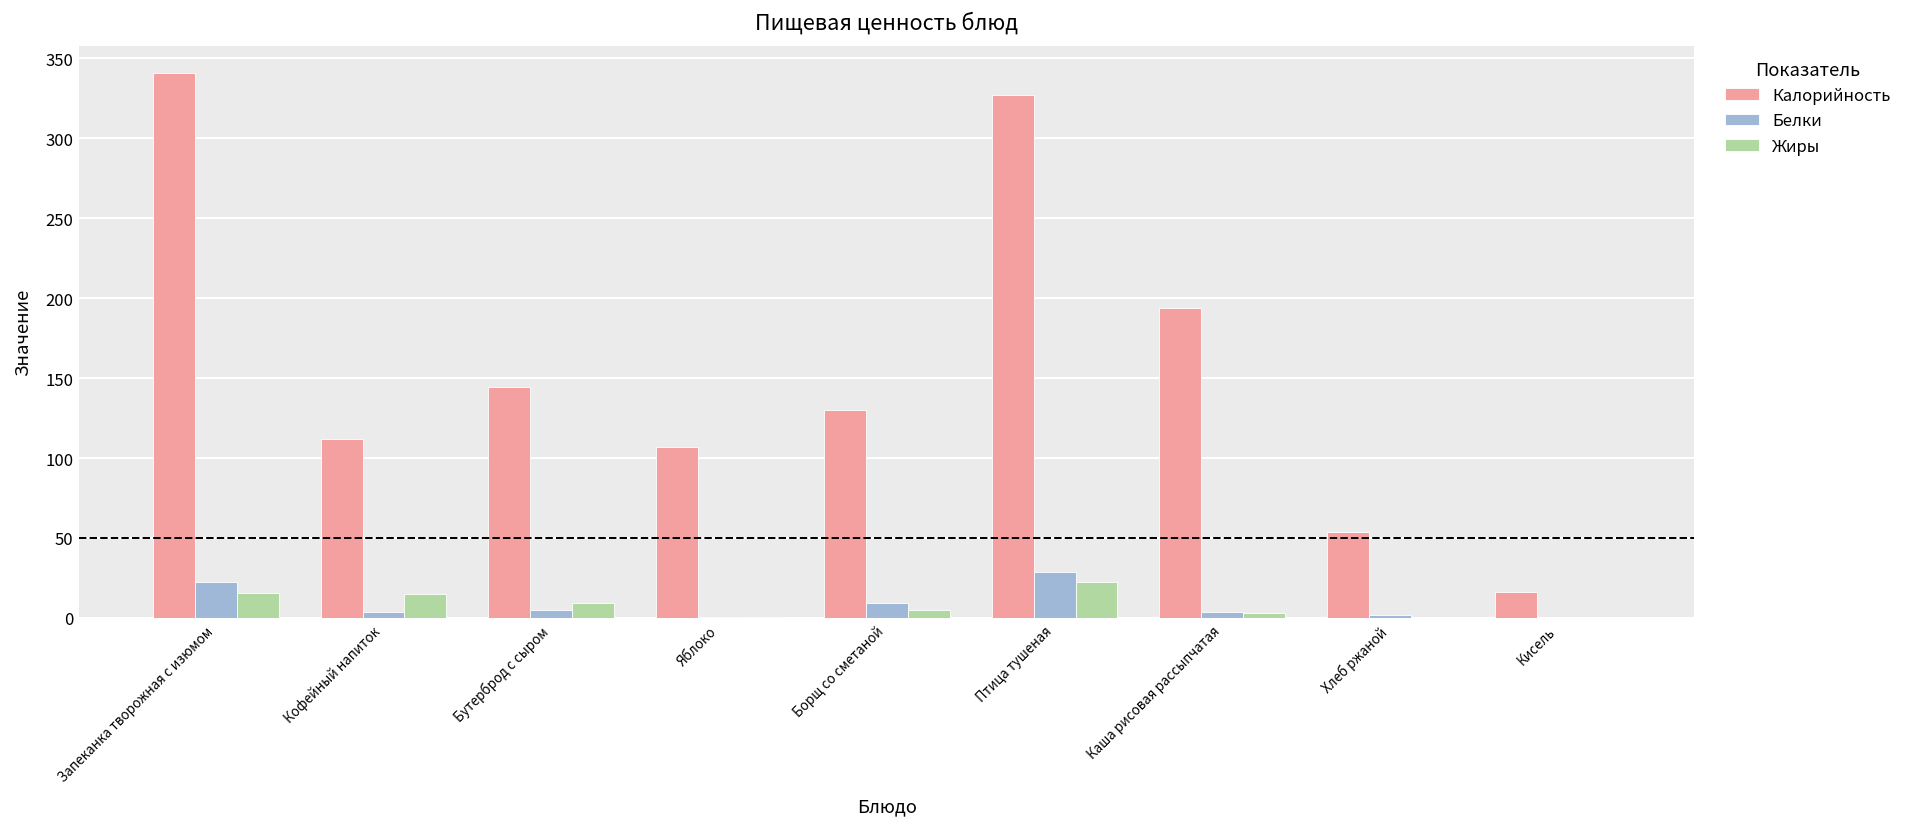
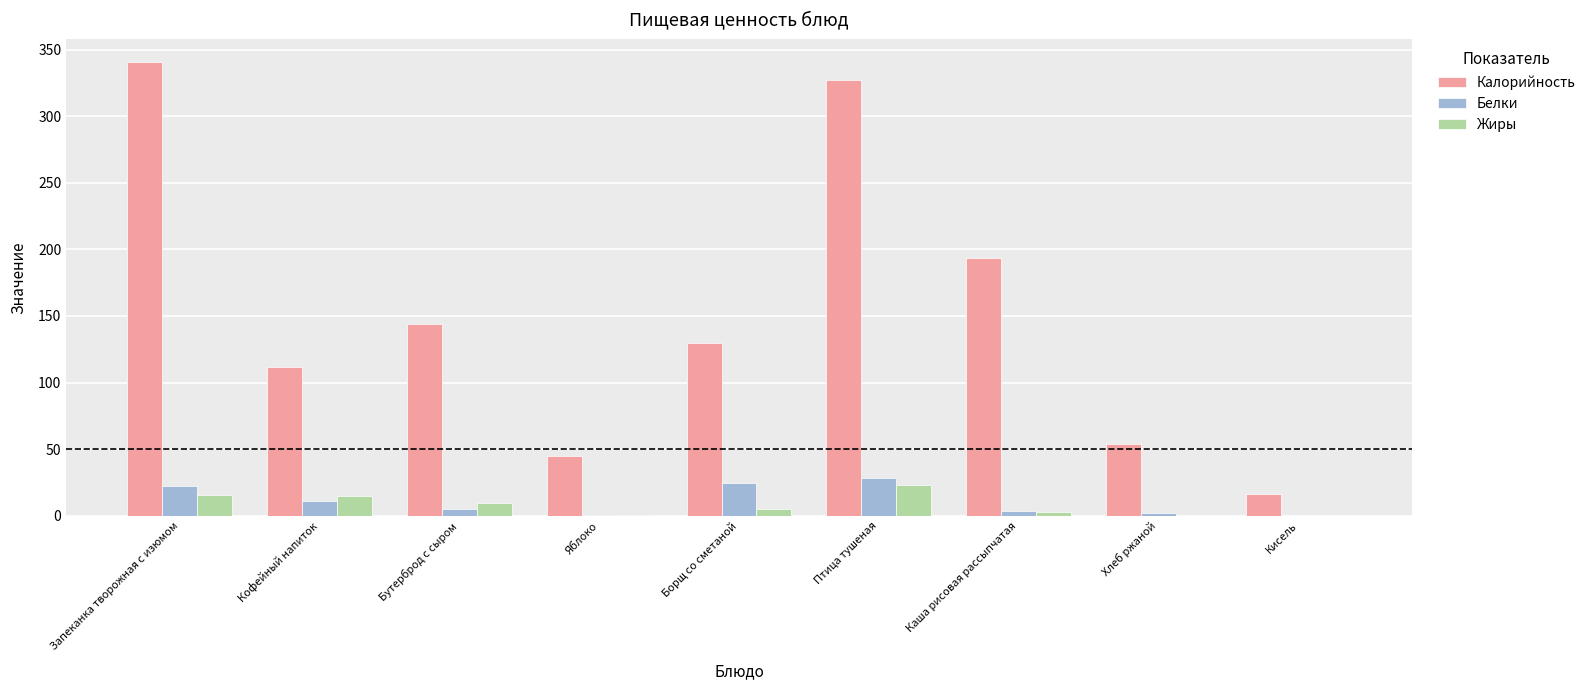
Белки, Кофейный напиток: 4 -> 11
Калорийность, Яблоко: 107 -> 45
Белки, Борщ со сметаной: 9 -> 25
